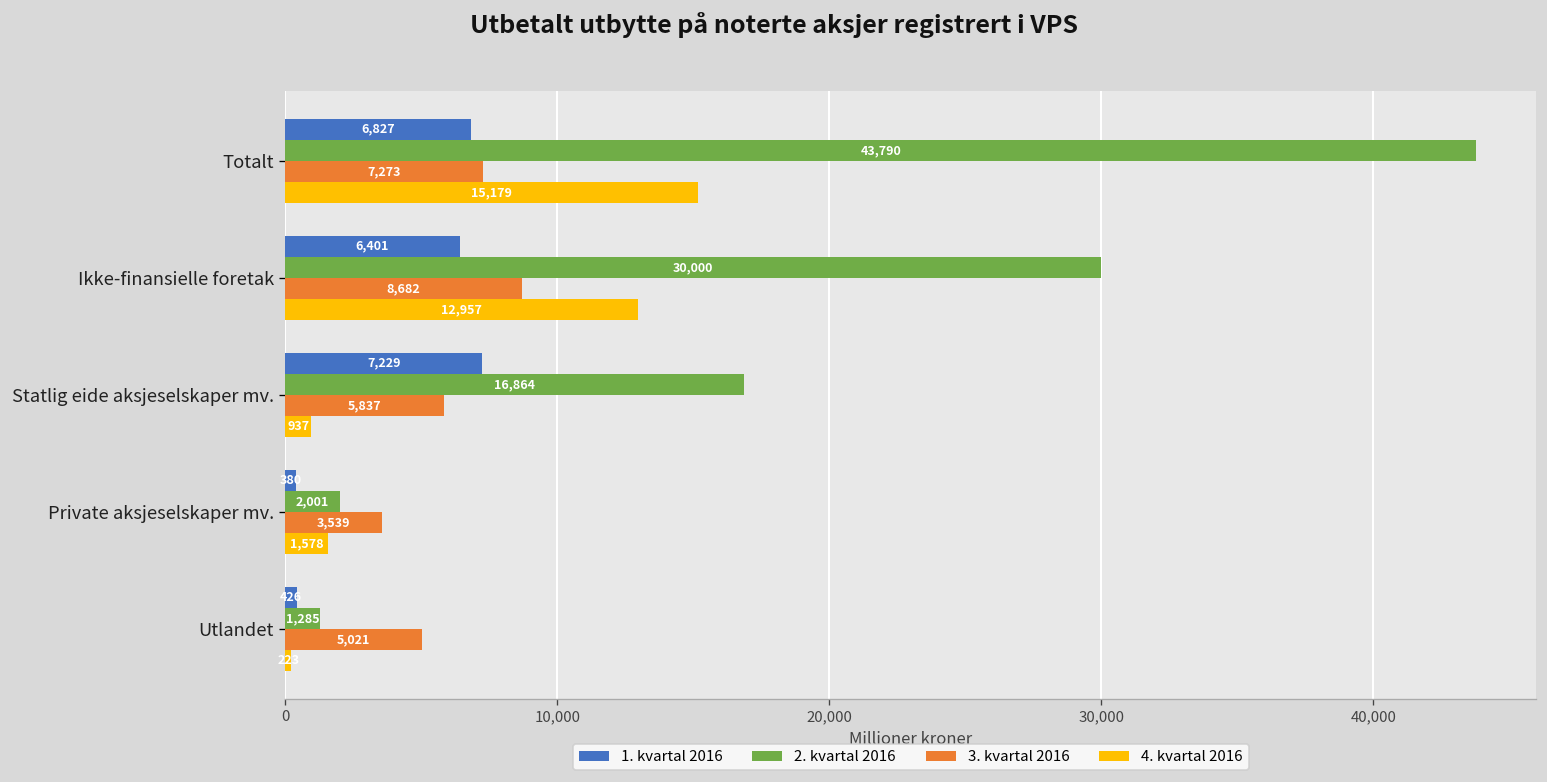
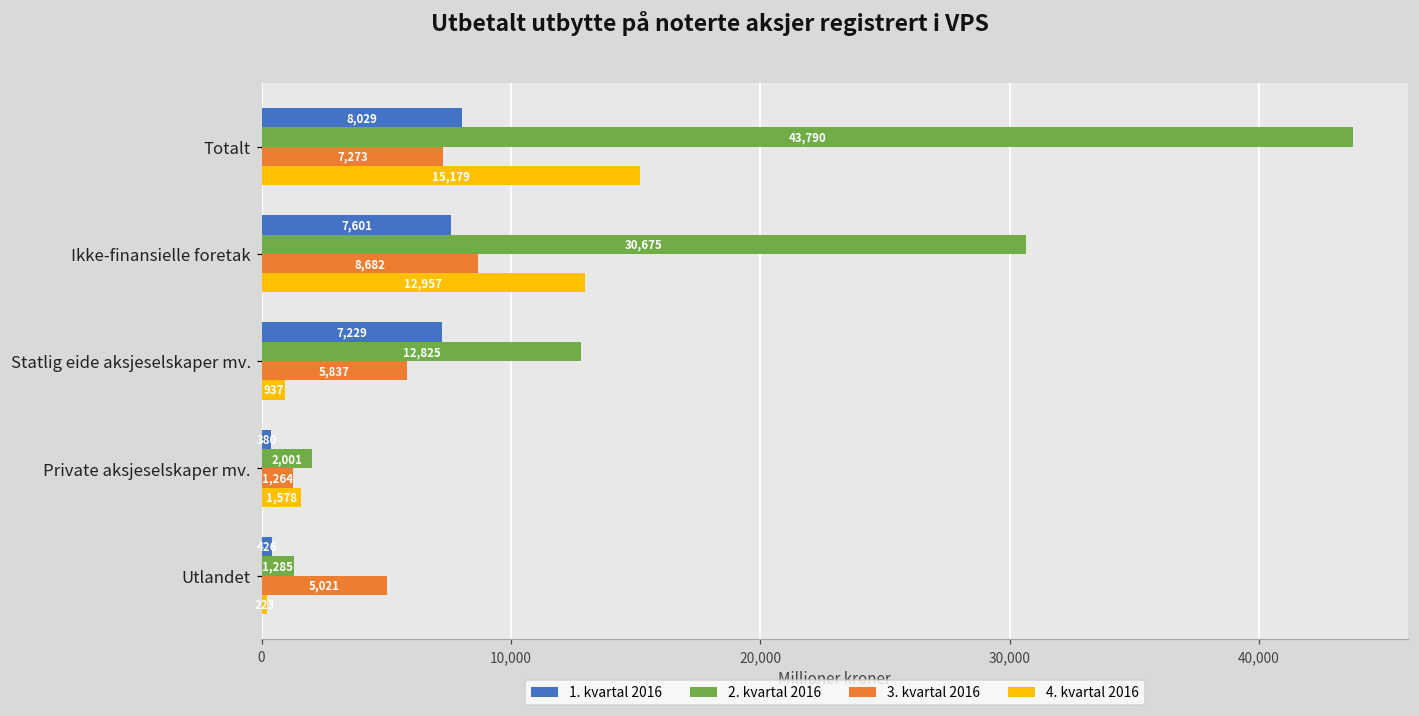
1. kvartal 2016, Totalt: 6,827 -> 8,029
1. kvartal 2016, Ikke-finansielle foretak: 6,401 -> 7,601
2. kvartal 2016, Ikke-finansielle foretak: 30,000 -> 30,675
2. kvartal 2016, Statlig eide aksjeselskaper mv.: 16,864 -> 12,825
3. kvartal 2016, Private aksjeselskaper mv.: 3,539 -> 1,264
